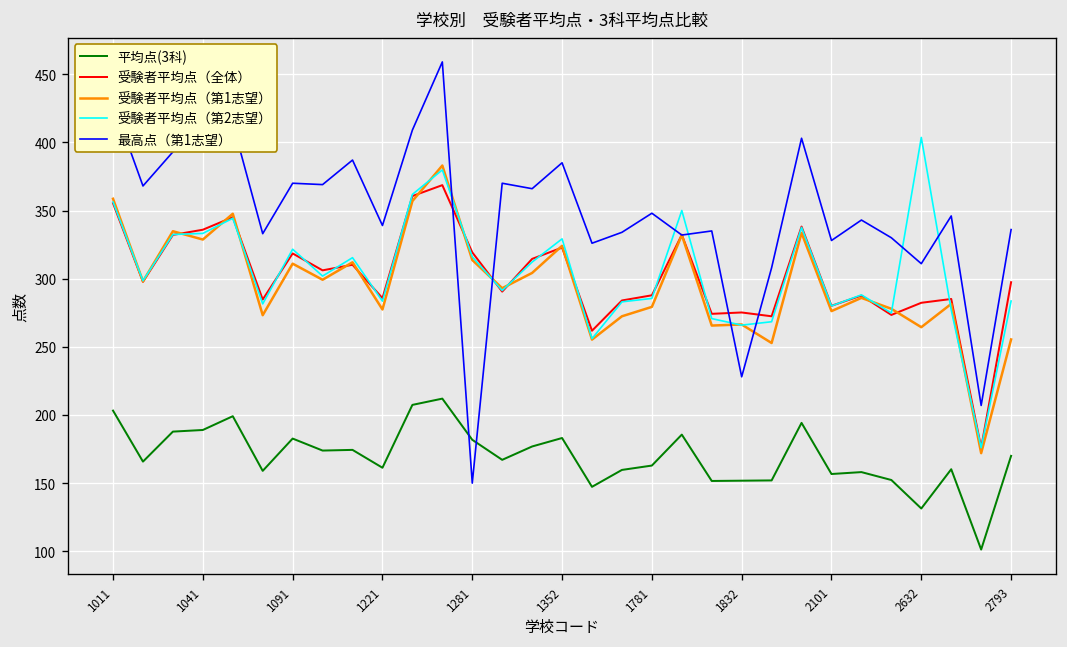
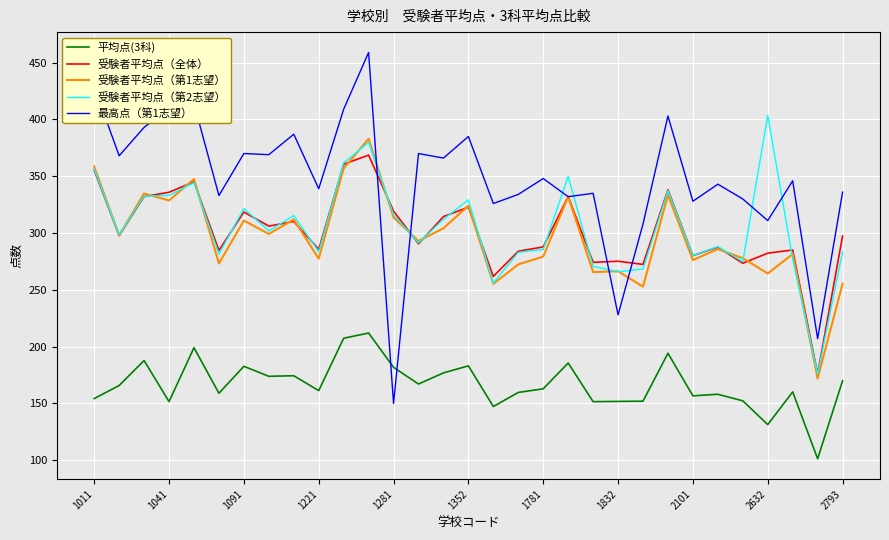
平均点(3科), 1011: 203 -> 154
平均点(3科), 1041: 189 -> 152
